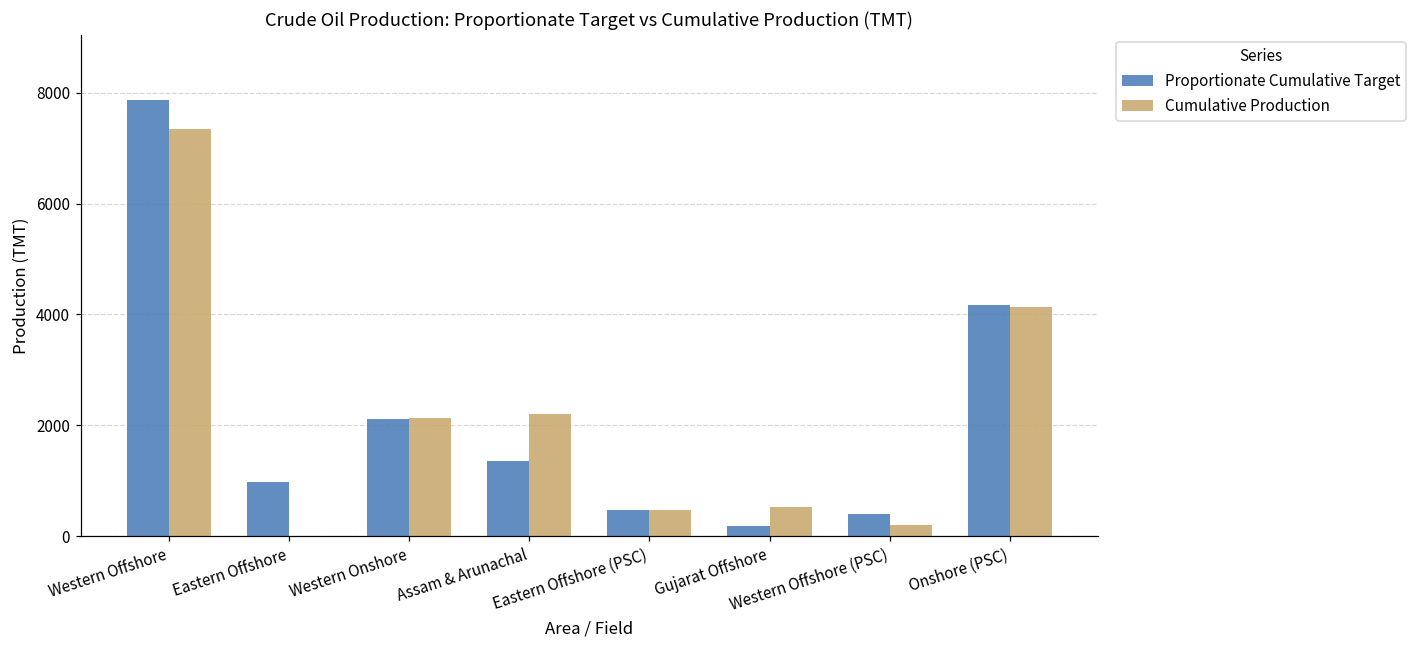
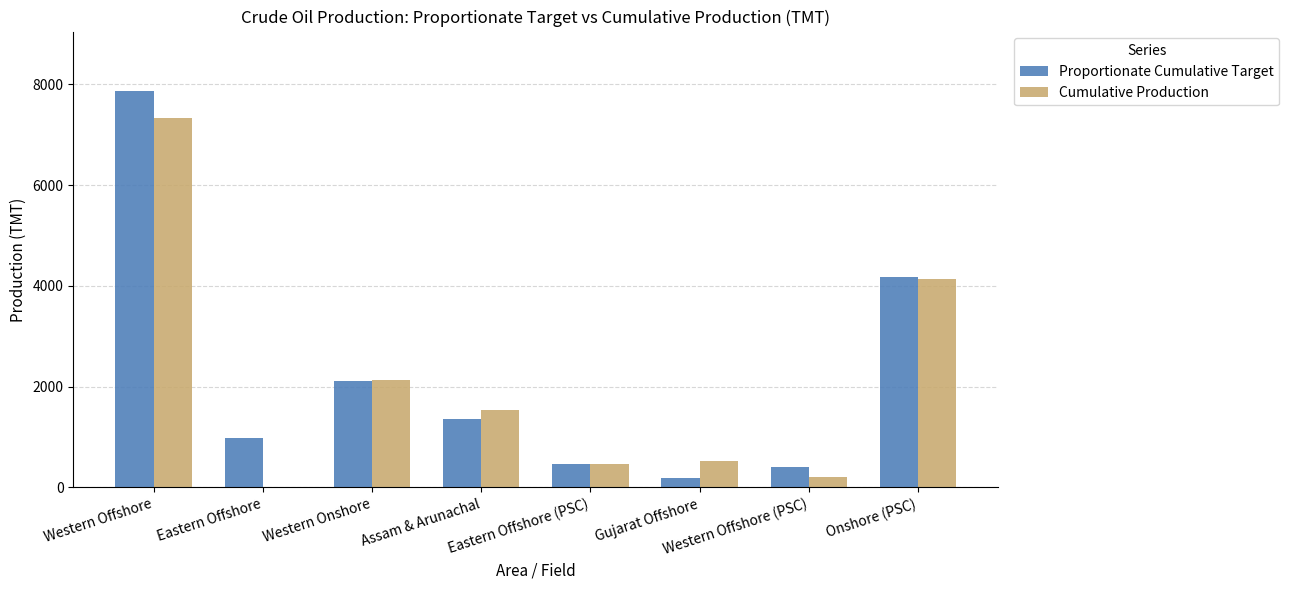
Cumulative Production, Assam & Arunachal: 2200 -> 1500
